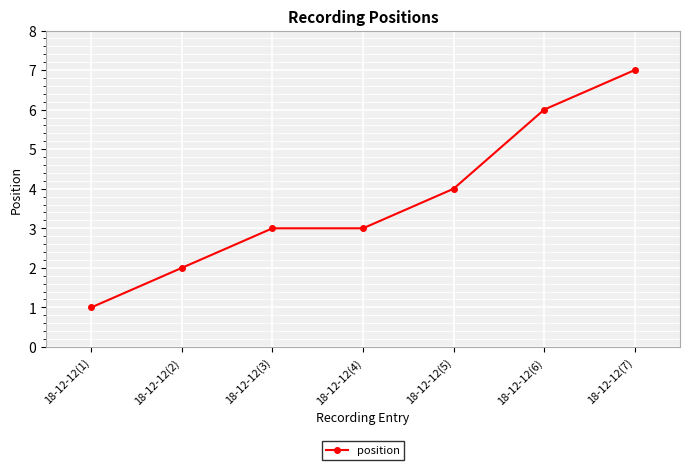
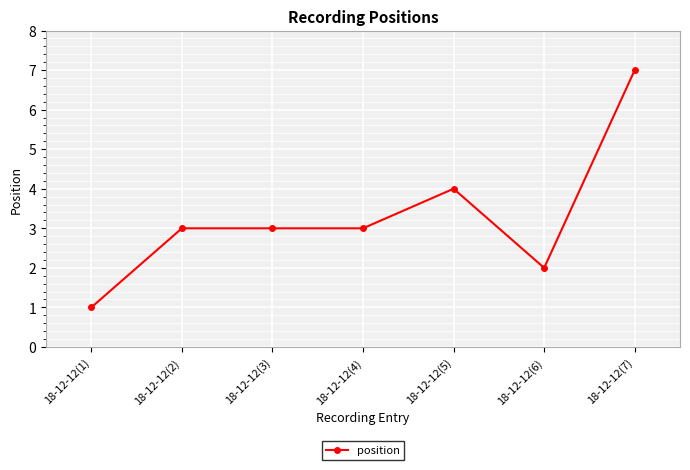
18-12-12(2): 2 -> 3
18-12-12(6): 6 -> 2
